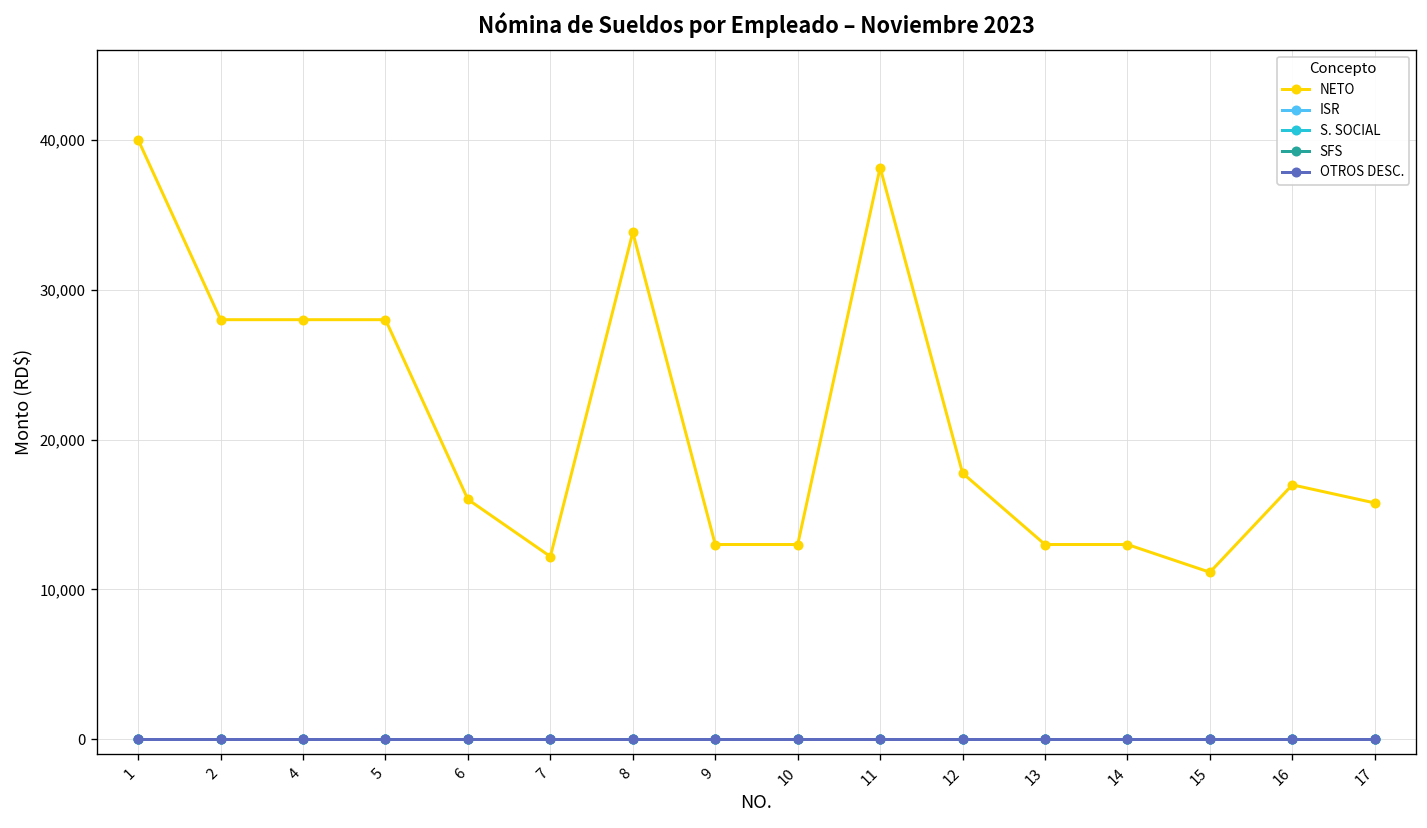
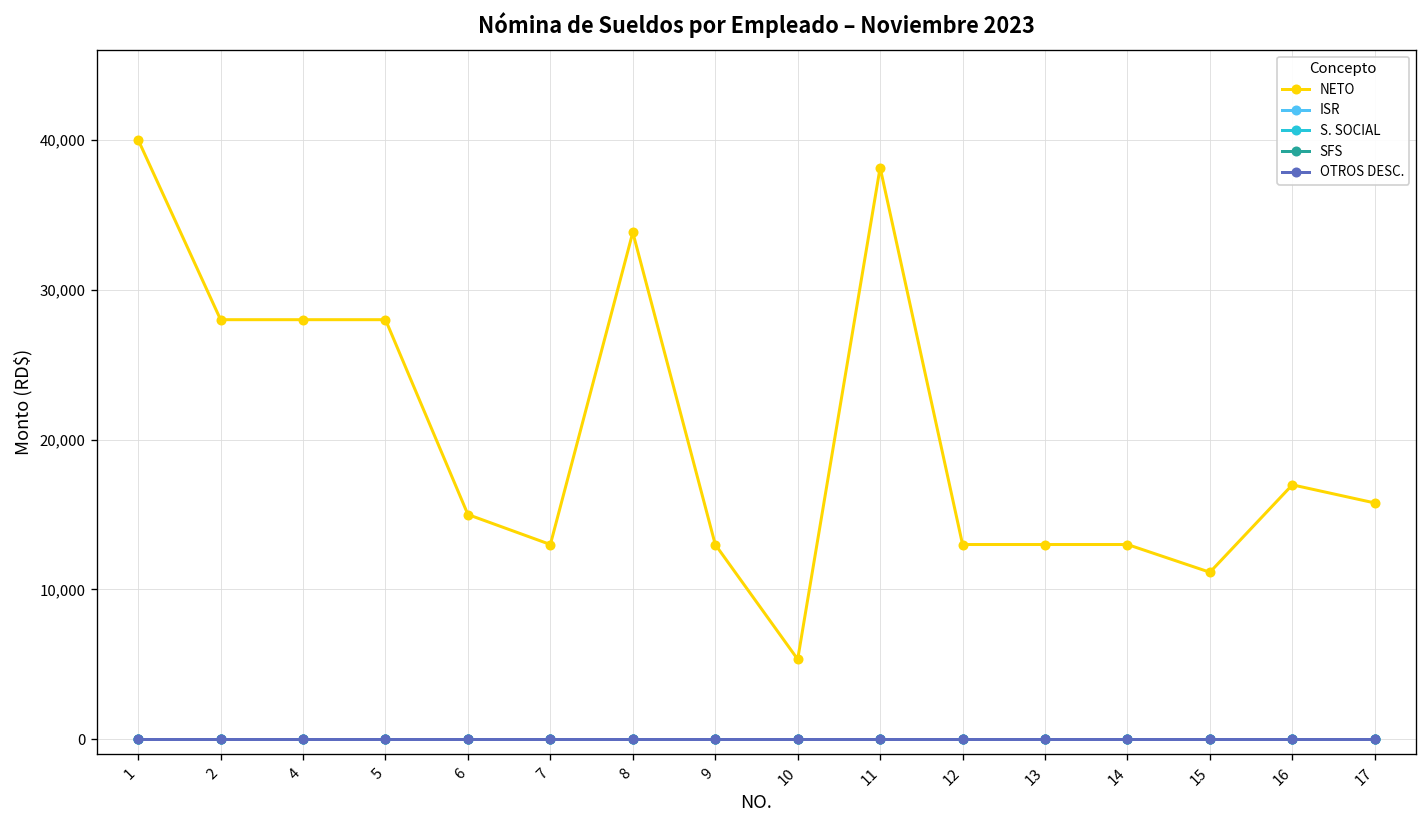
NETO, 6: 16,000 -> 15,000
NETO, 7: 12,200 -> 13,000
NETO, 10: 13,000 -> 5,300
NETO, 12: 17,800 -> 13,000
